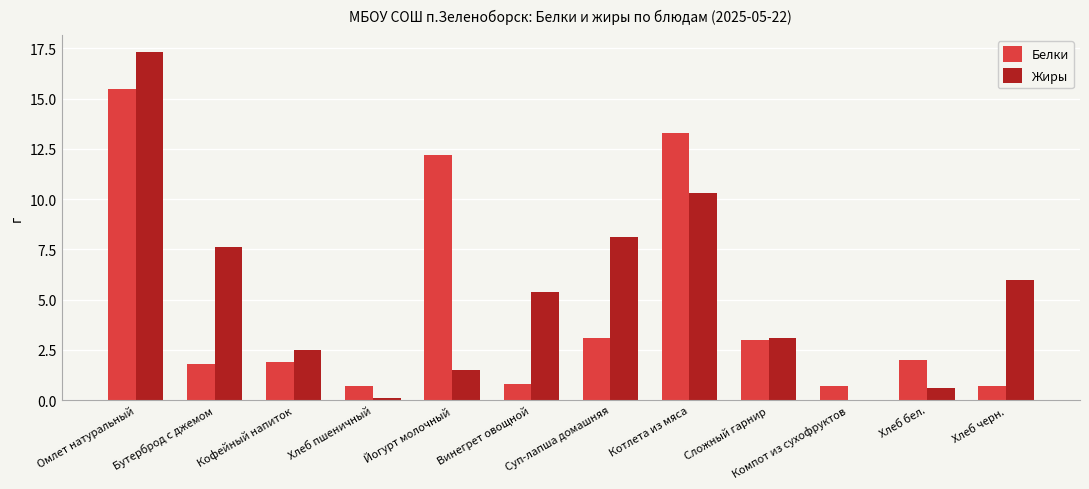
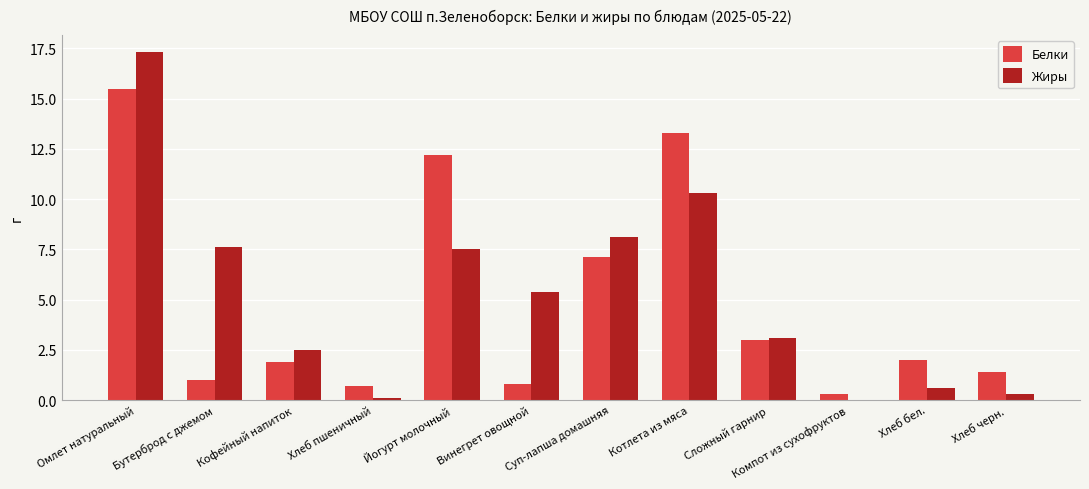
Белки, Бутерброд с джемом: 1.8 -> 1.0
Жиры, Йогурт молочный: 1.5 -> 7.5
Белки, Суп-лапша домашняя: 3.1 -> 7.1
Белки, Компот из сухофруктов: 0.7 -> 0.3
Белки, Хлеб черн.: 0.7 -> 1.4
Жиры, Хлеб черн.: 6.0 -> 0.3
